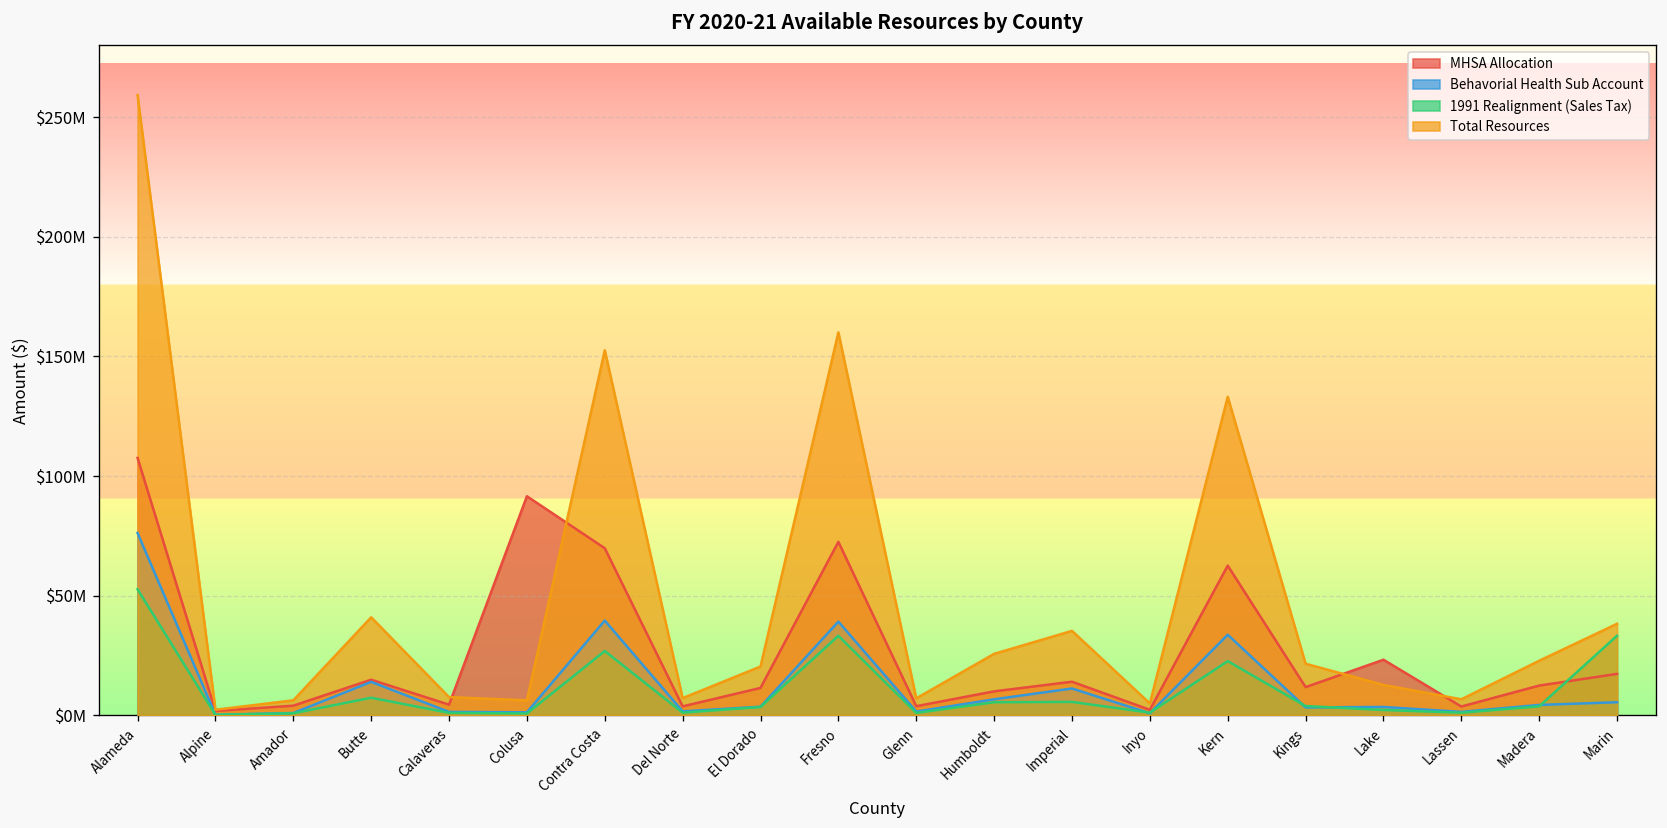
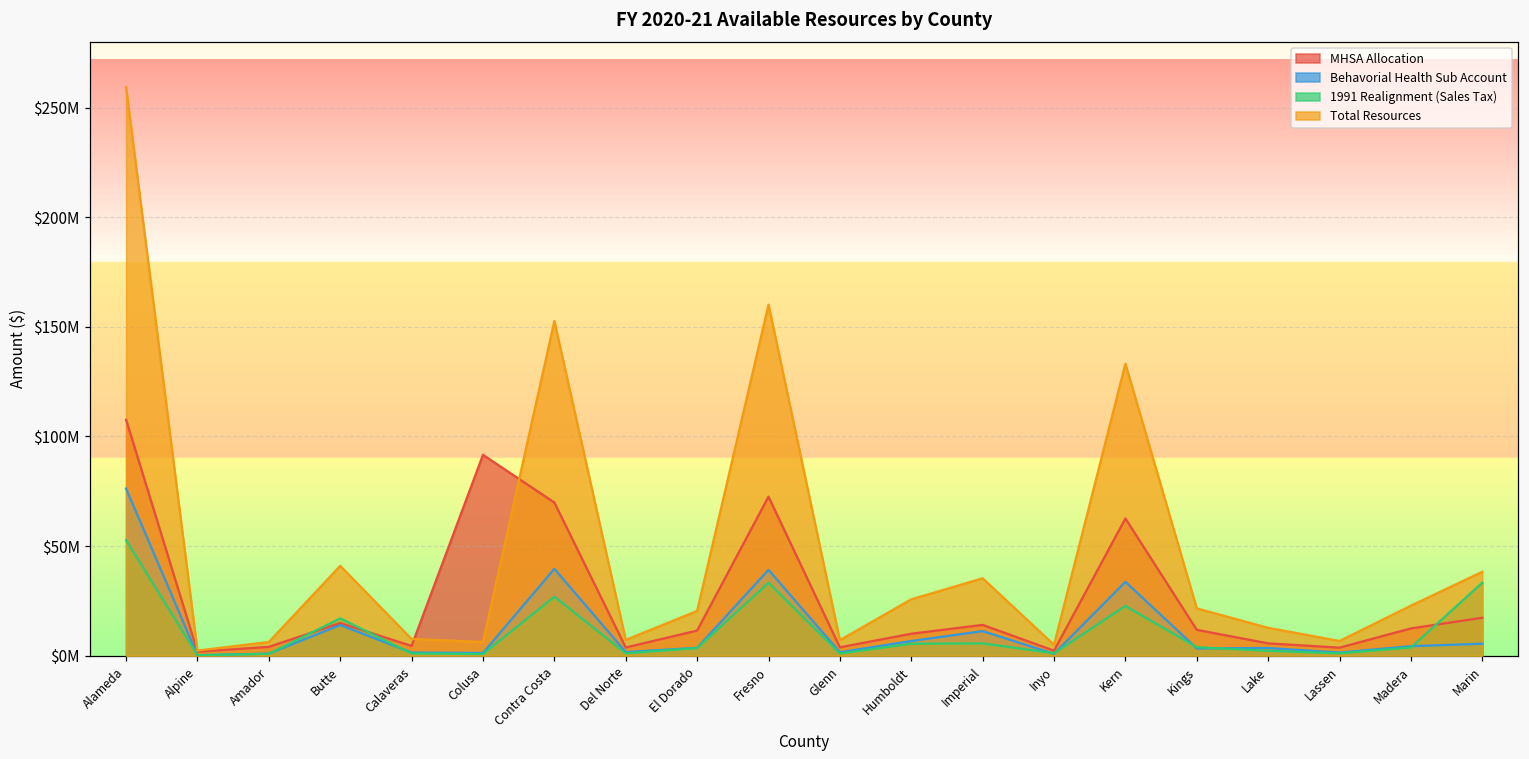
1991 Realignment (Sales Tax), Butte: $7000000 -> $17000000
MHSA Allocation, Lake: $23000000 -> $6000000
